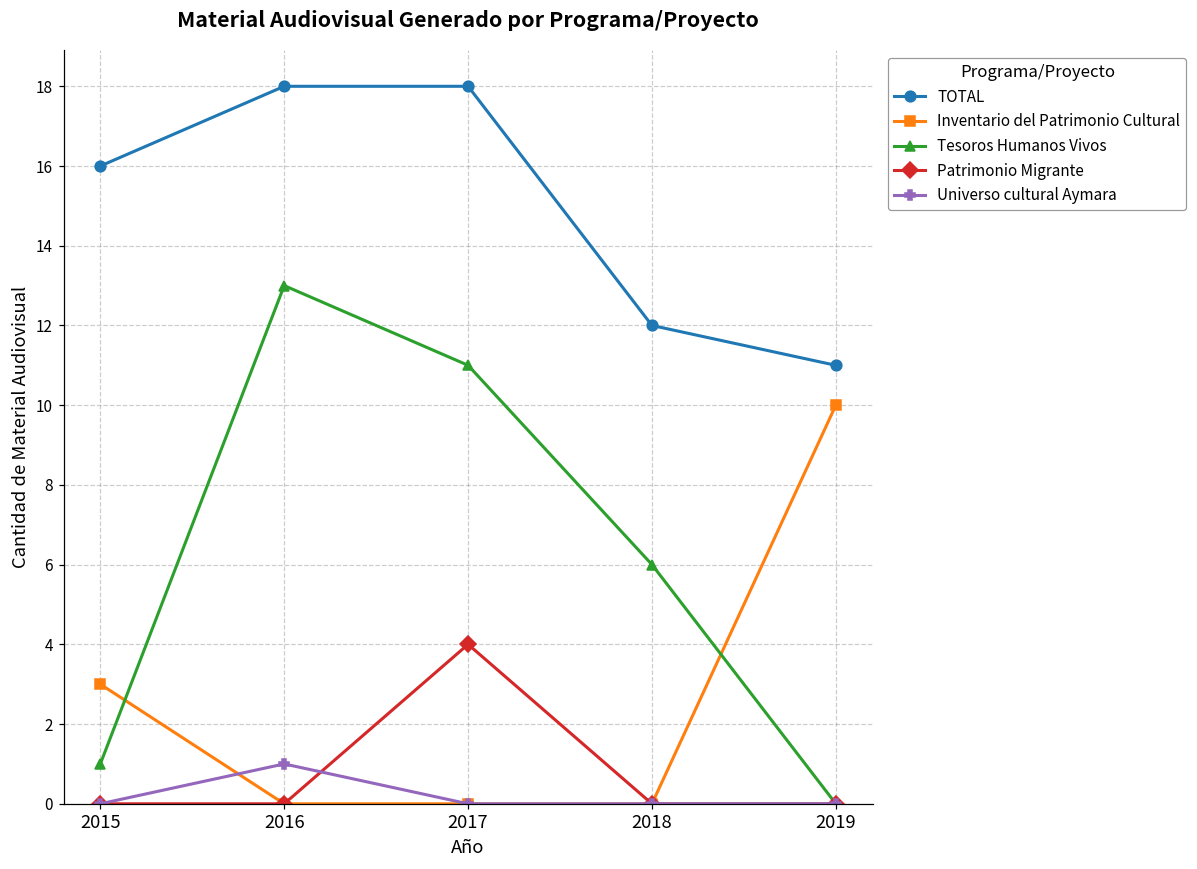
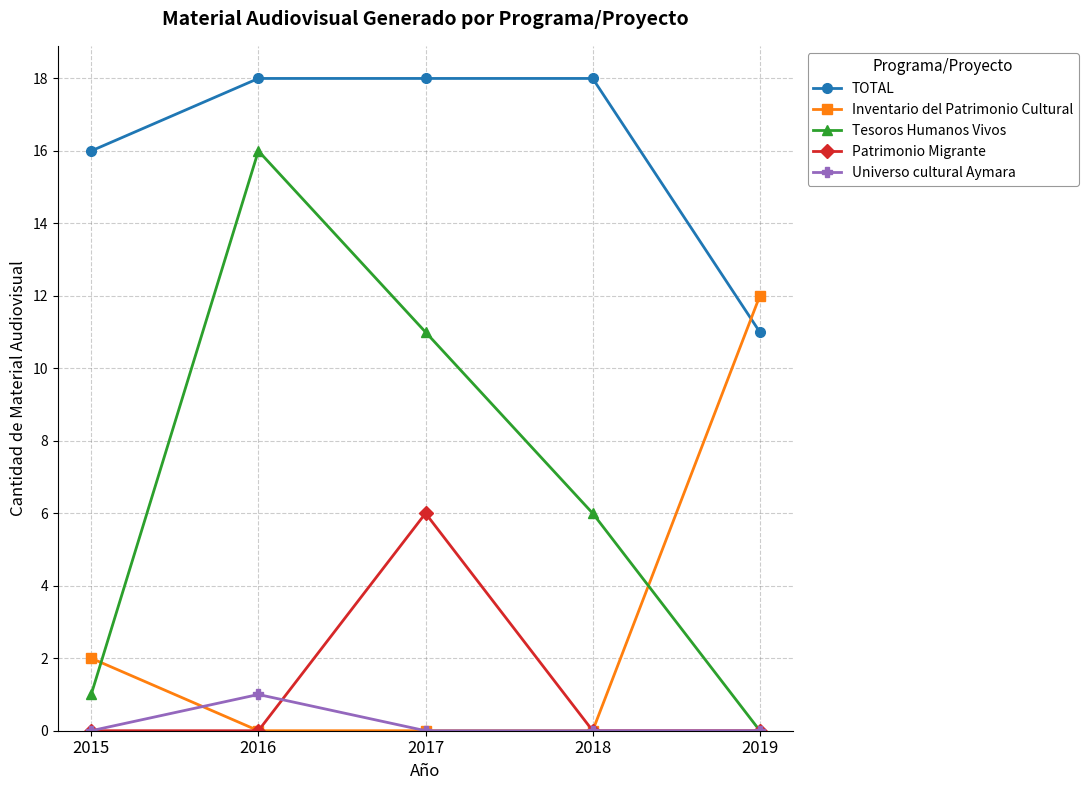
Inventario del Patrimonio Cultural, 2015: 3 -> 2
Tesoros Humanos Vivos, 2016: 13 -> 16
Patrimonio Migrante, 2017: 4 -> 6
TOTAL, 2018: 12 -> 18
Inventario del Patrimonio Cultural, 2019: 10 -> 12
